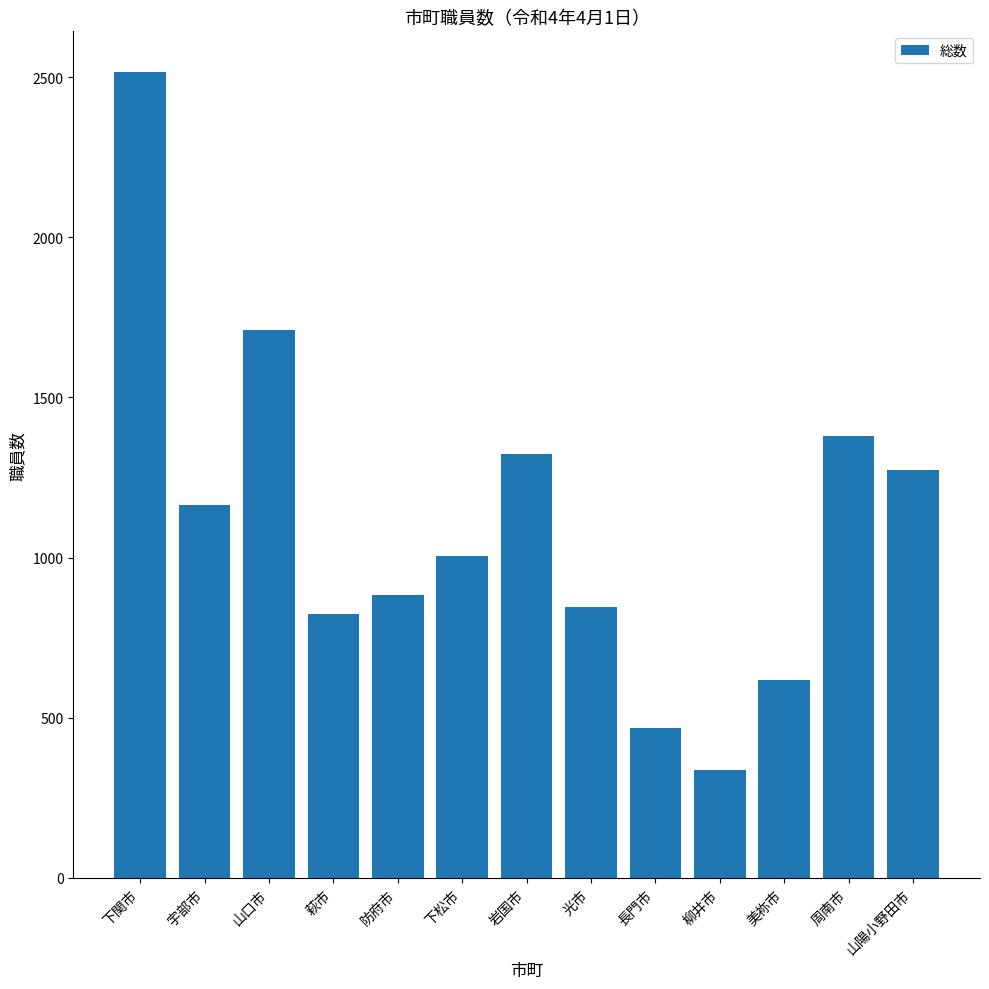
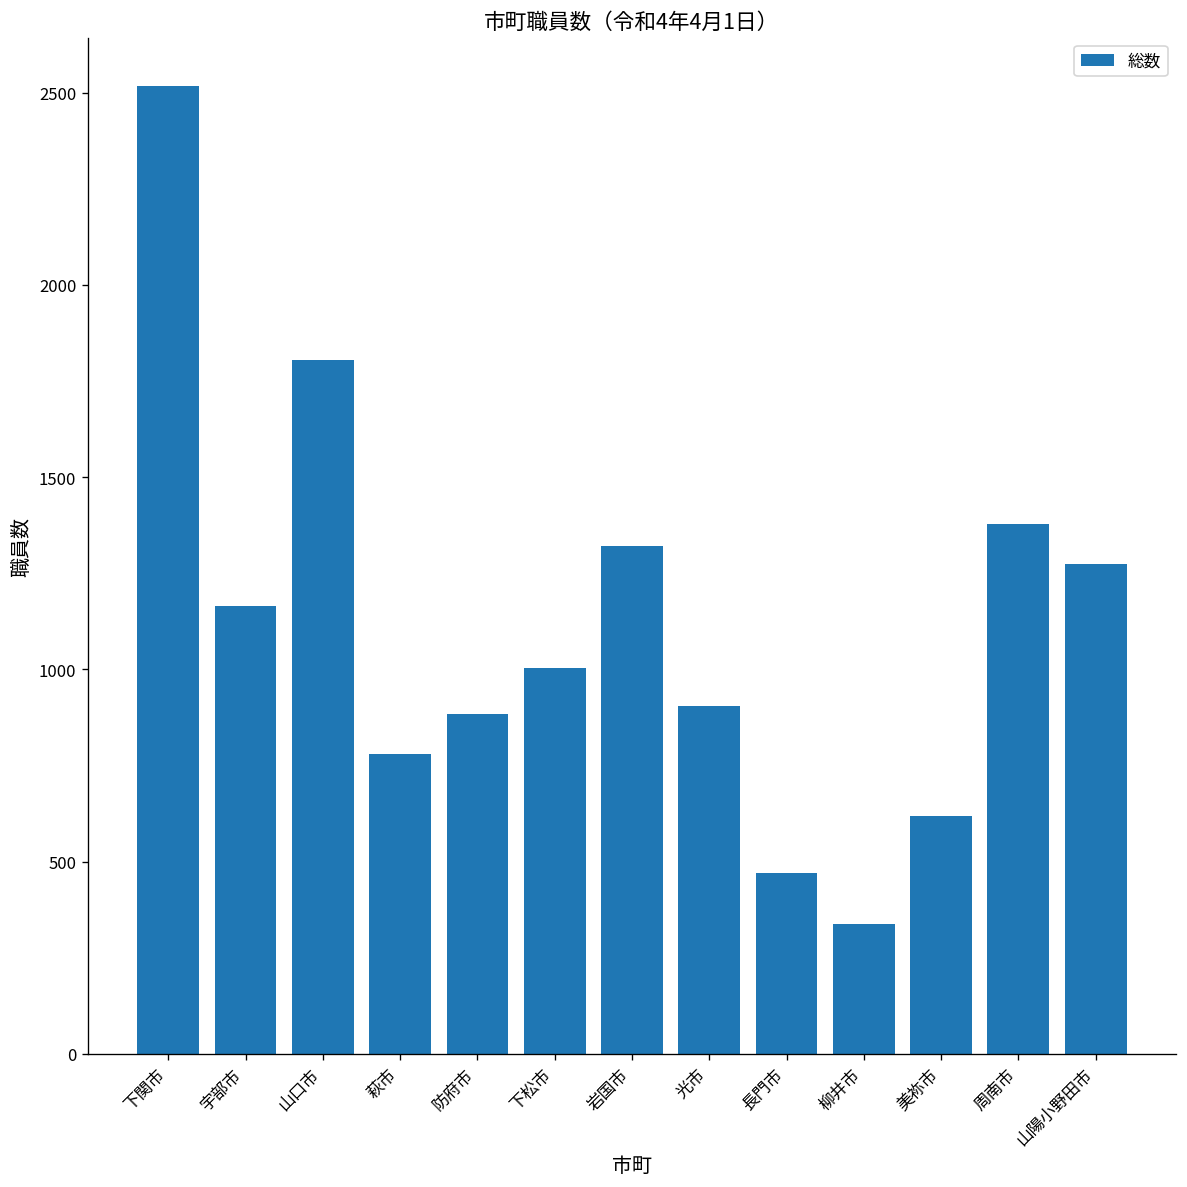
山口市: 1710 -> 1800
萩市: 820 -> 780
光市: 850 -> 900
